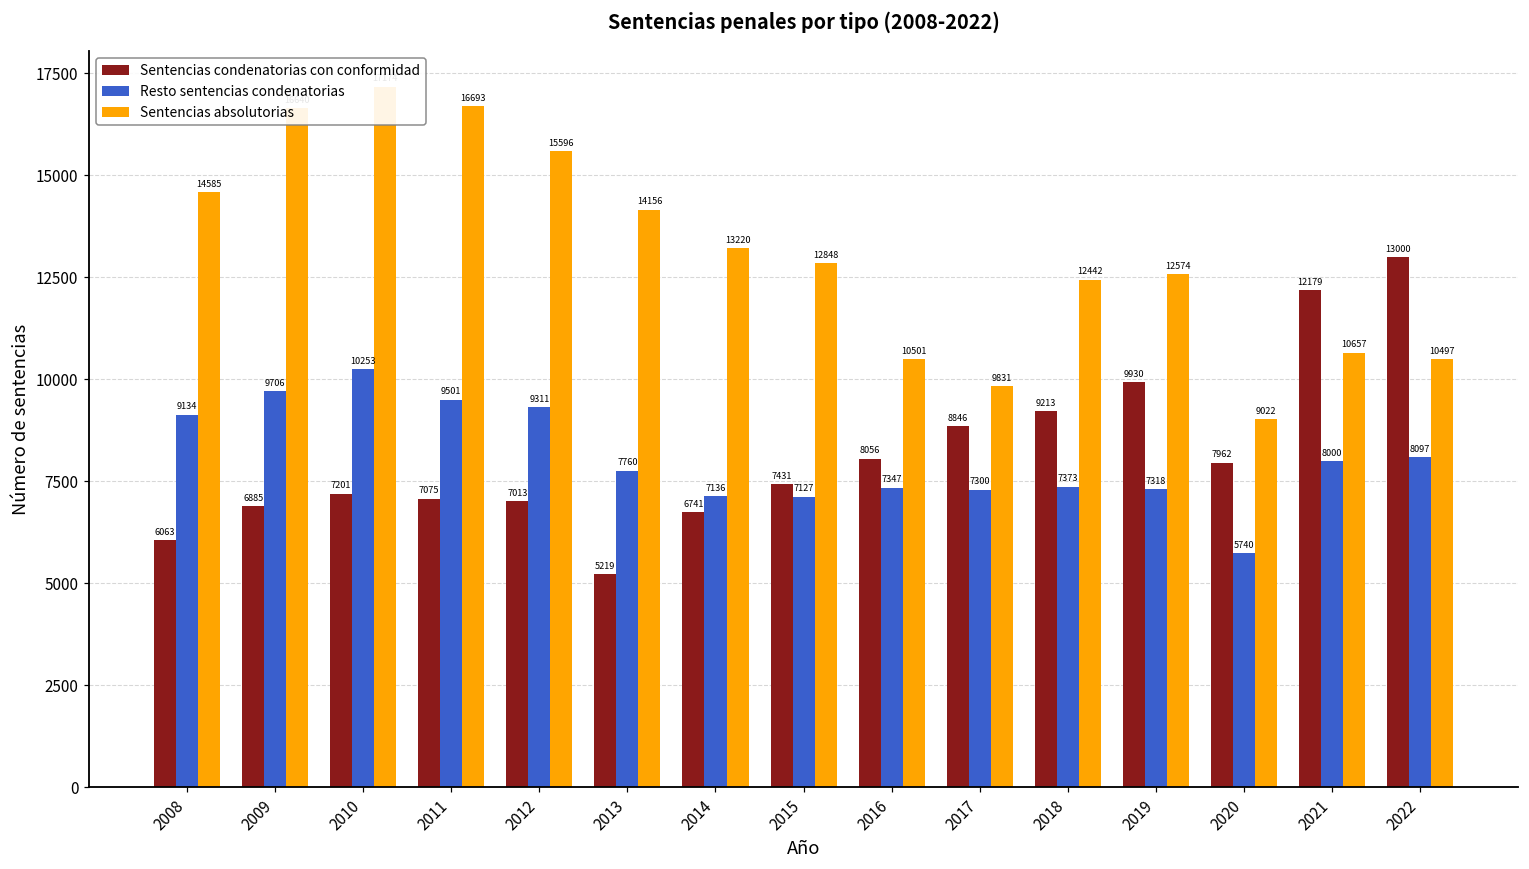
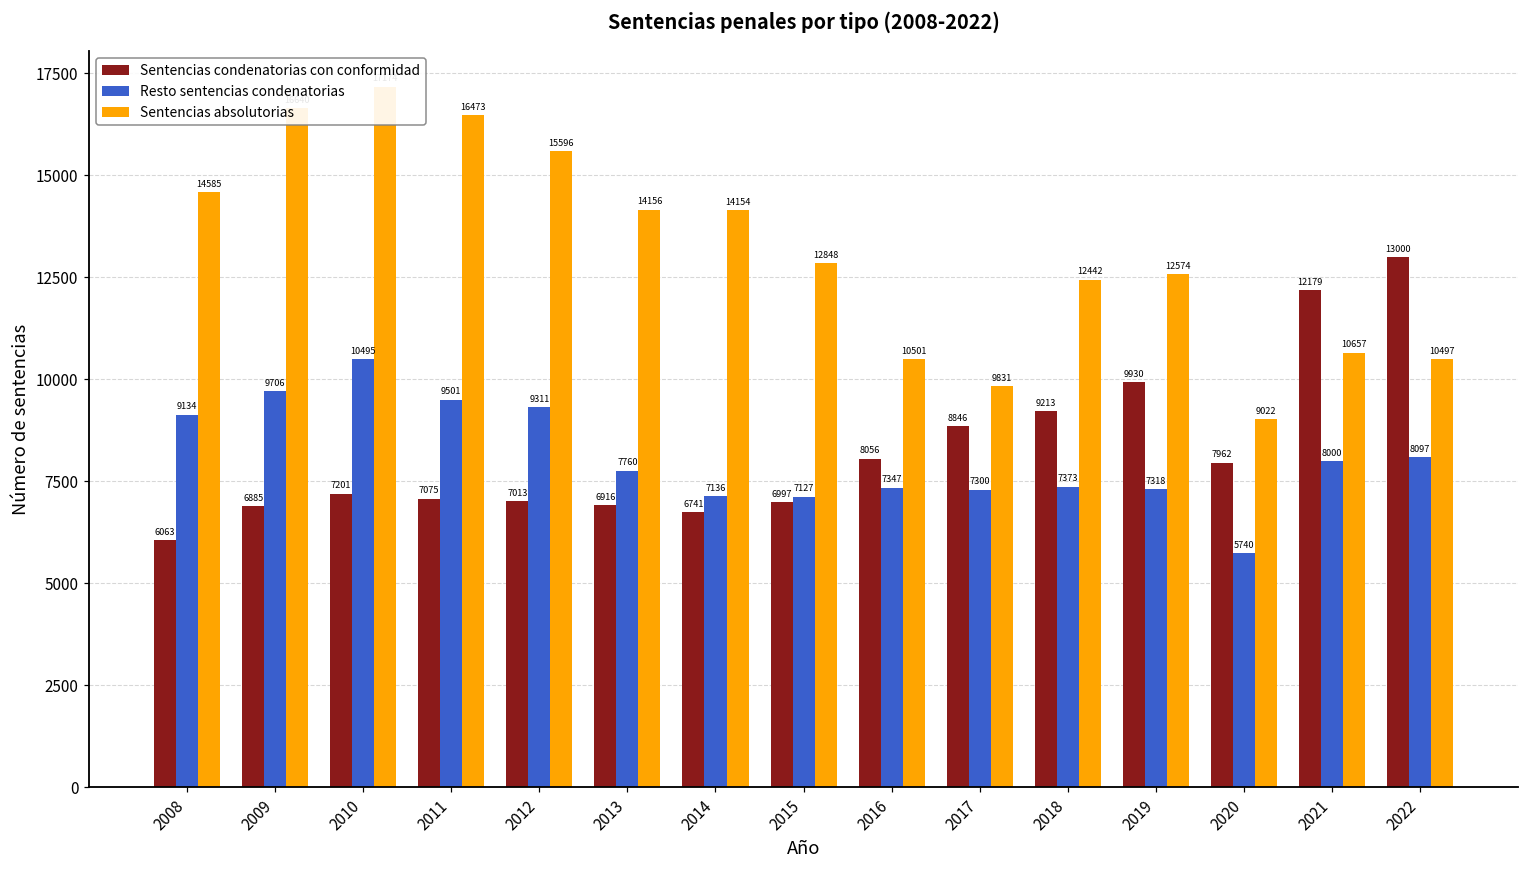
Resto sentencias condenatorias, 2010: 10253 -> 10495
Sentencias absolutorias, 2011: 16693 -> 16473
Sentencias condenatorias con conformidad, 2013: 5219 -> 6916
Sentencias absolutorias, 2014: 13220 -> 14154
Sentencias condenatorias con conformidad, 2015: 7431 -> 6997
